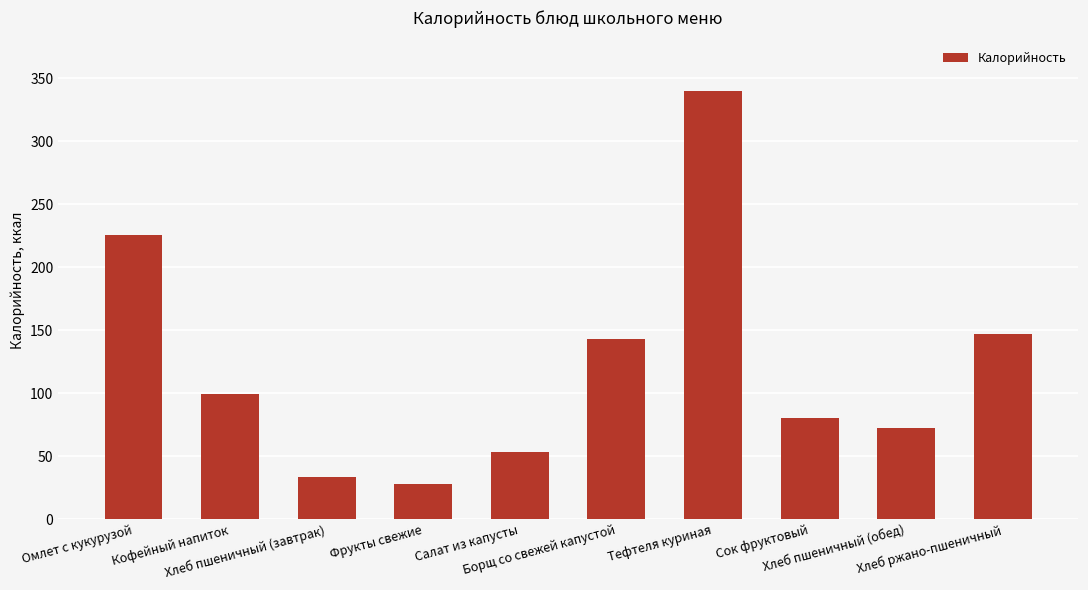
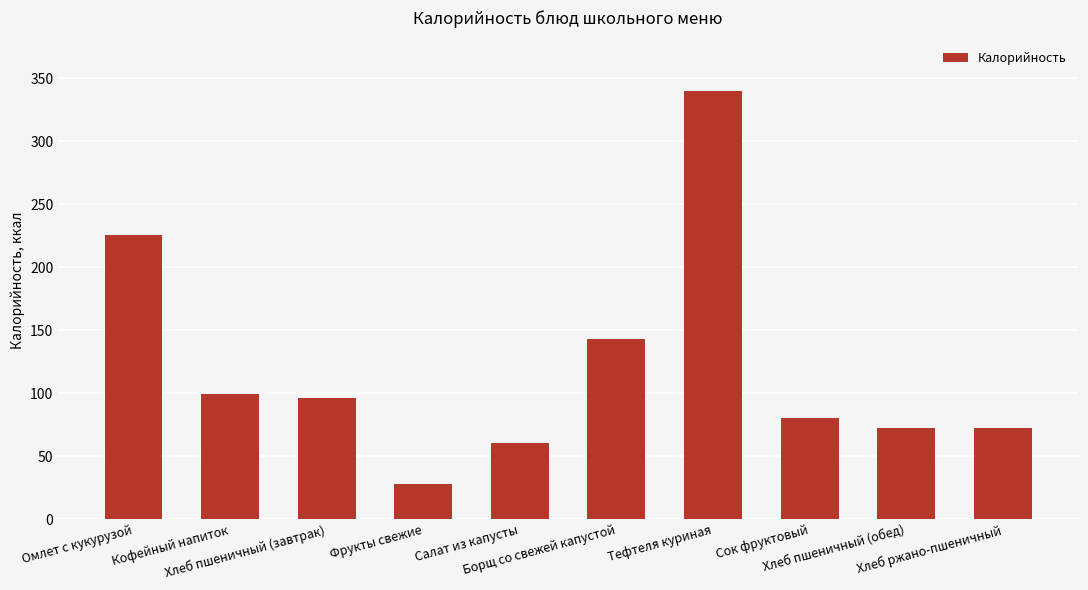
Хлеб пшеничный (завтрак): 33 -> 96
Салат из капусты: 54 -> 60
Хлеб ржано-пшеничный: 147 -> 72
